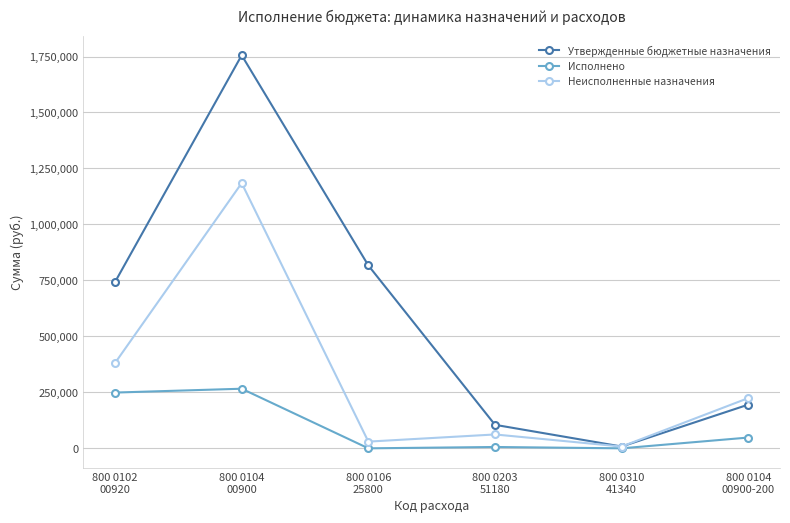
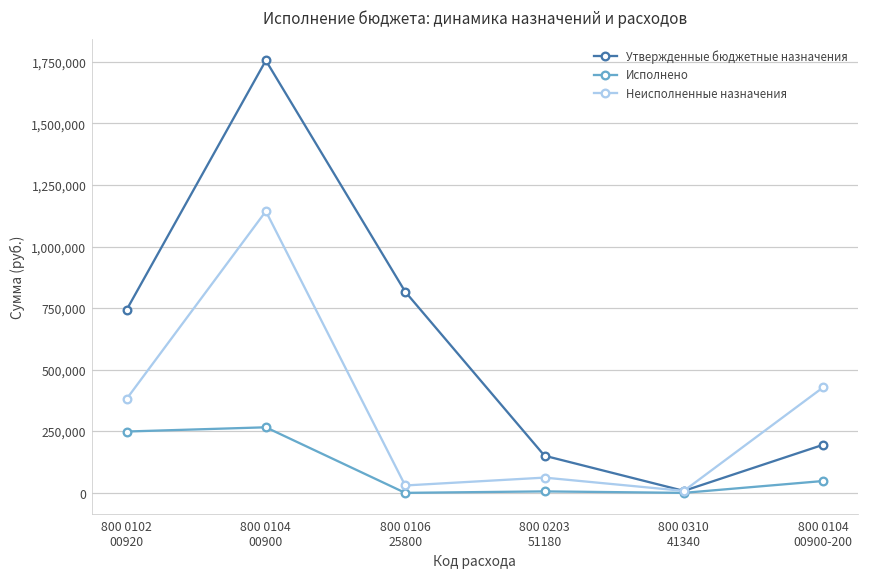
Неисполненные назначения, 800 0104 00900: 1,180,000 -> 1,140,000
Утвержденные бюджетные назначения, 800 0203 51180: 110,000 -> 150,000
Неисполненные назначения, 800 0104 00900-200: 220,000 -> 430,000
